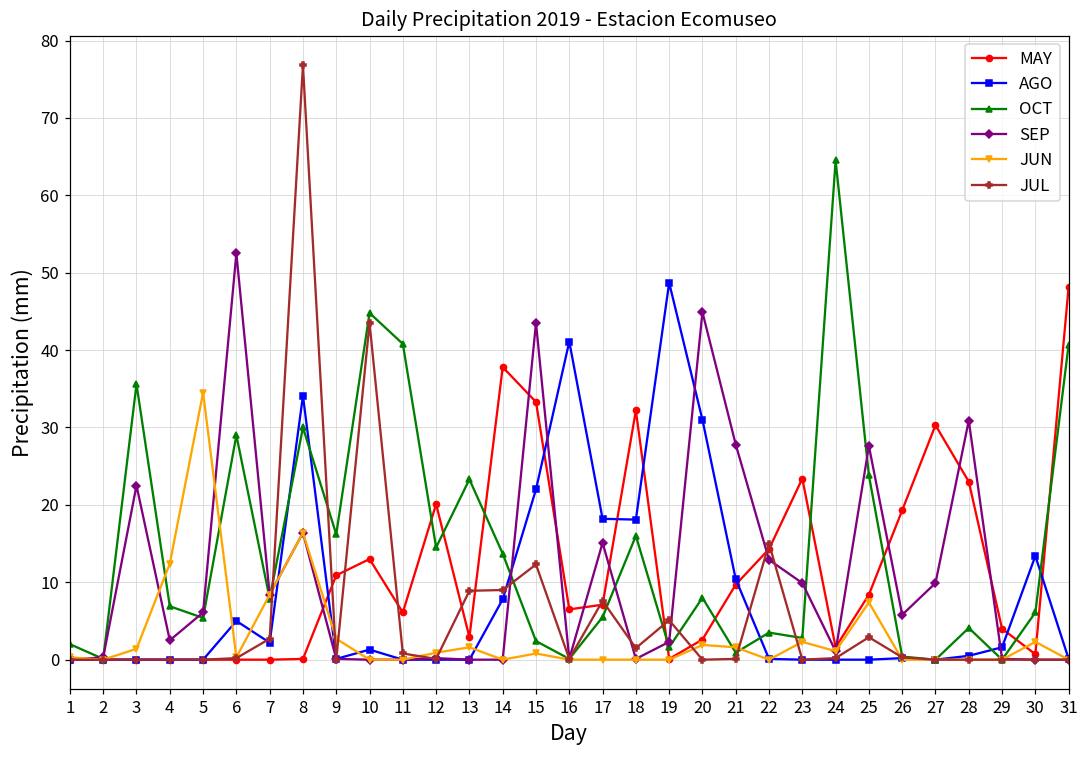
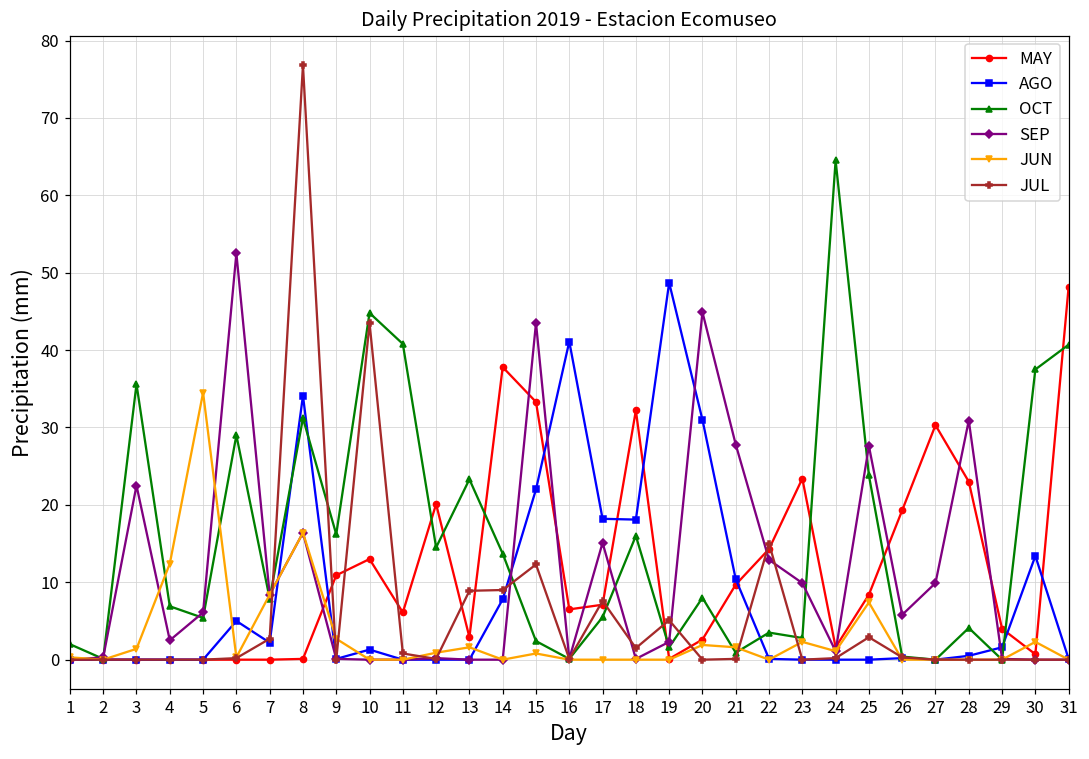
OCT, 8: 30 -> 31
OCT, 30: 6 -> 38
